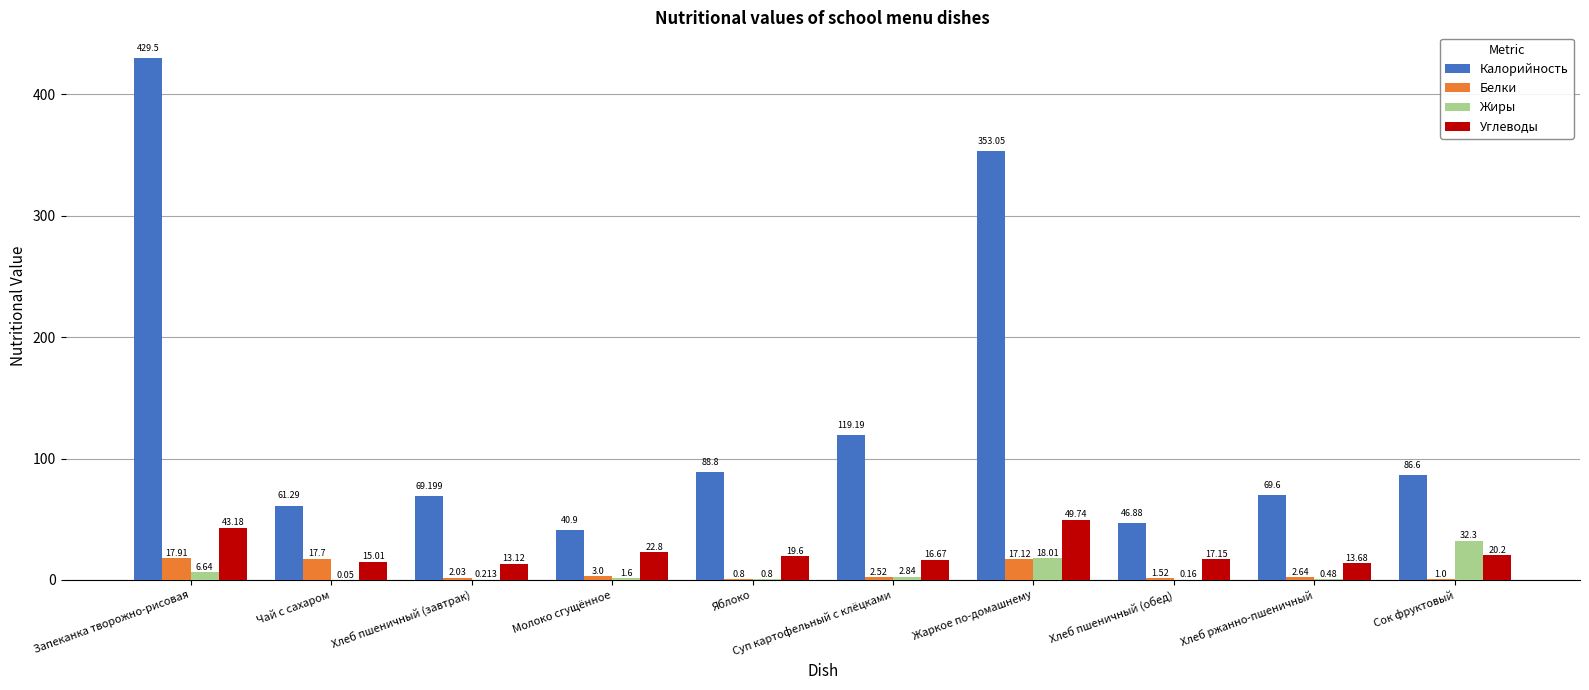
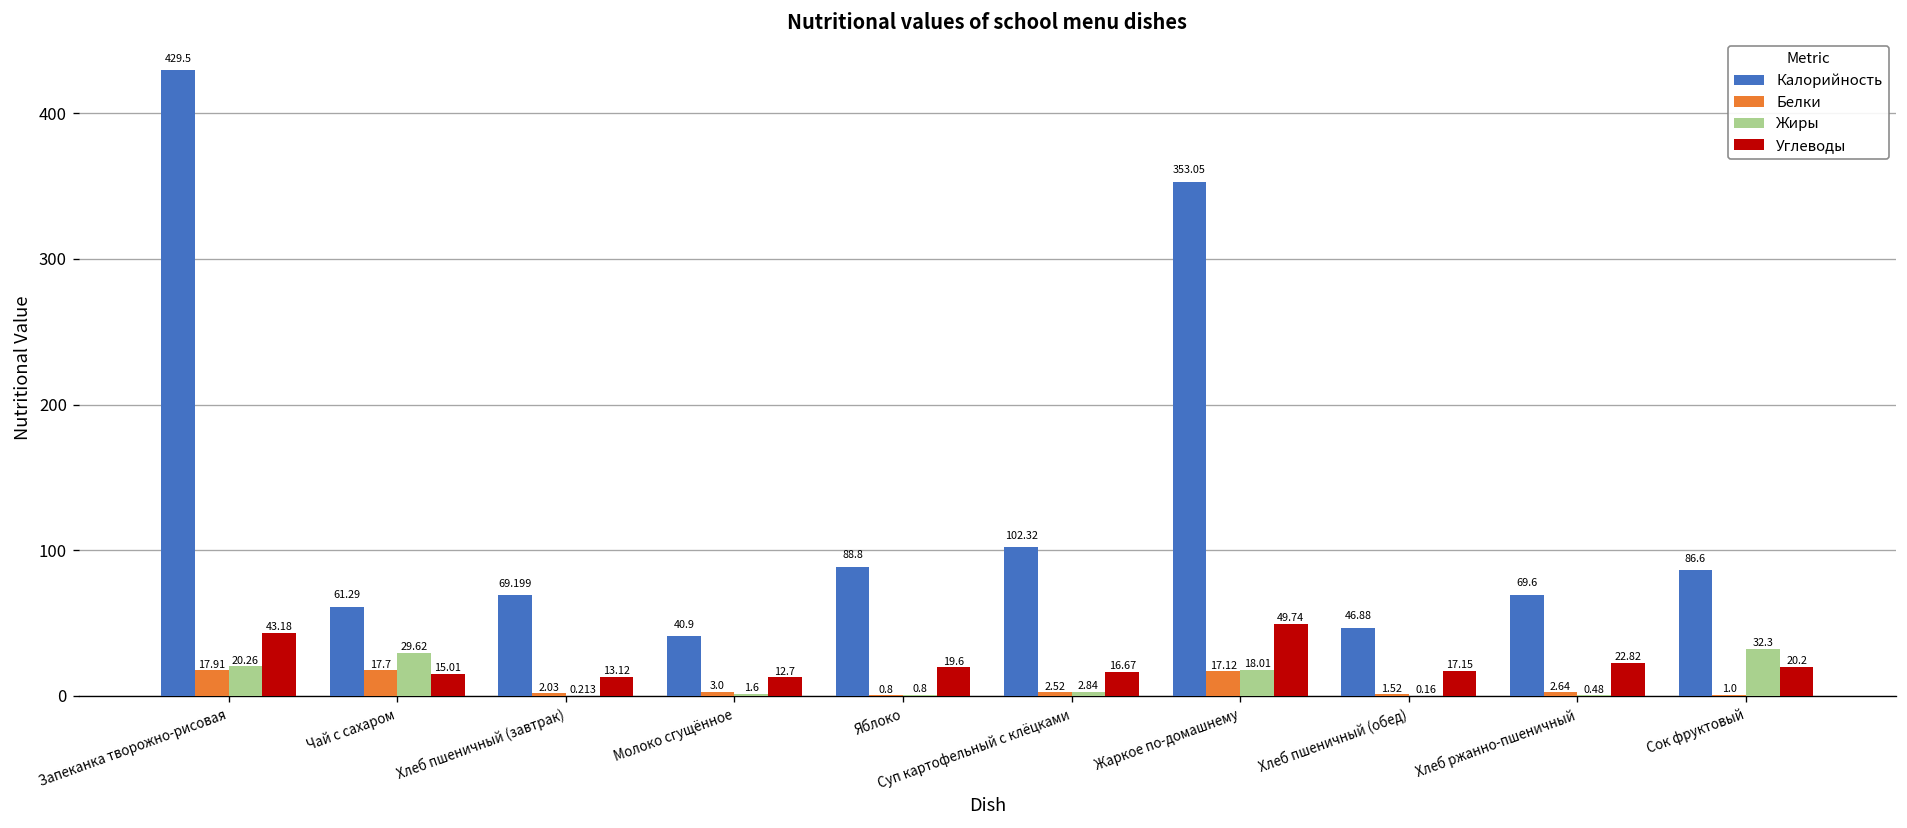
Жиры, Запеканка творожно-рисовая: 6.64 -> 20.26
Жиры, Чай с сахаром: 0.05 -> 29.62
Углеводы, Молоко сгущённое: 22.8 -> 12.7
Калорийность, Суп картофельный с клёцками: 119.19 -> 102.32
Углеводы, Хлеб ржанно-пшеничный: 13.68 -> 22.82
